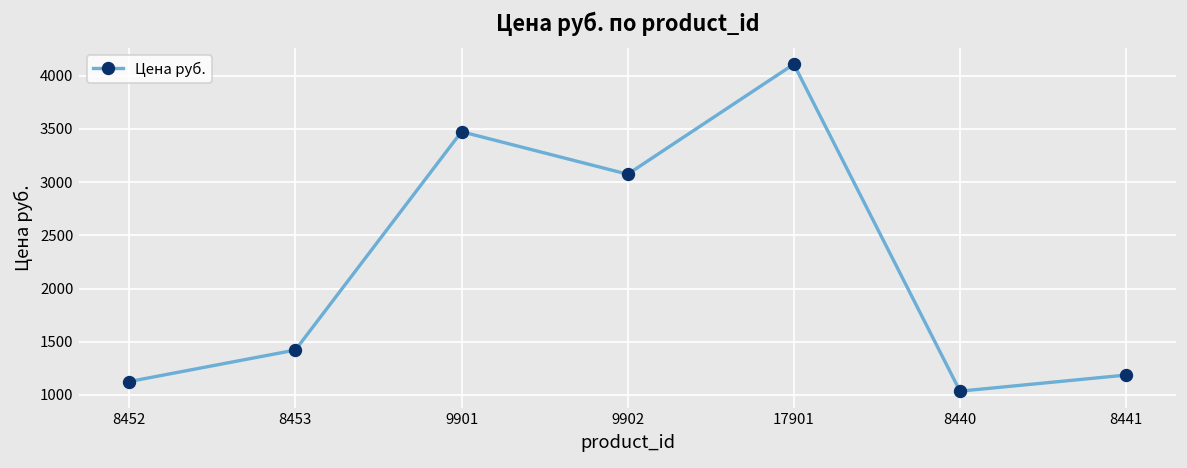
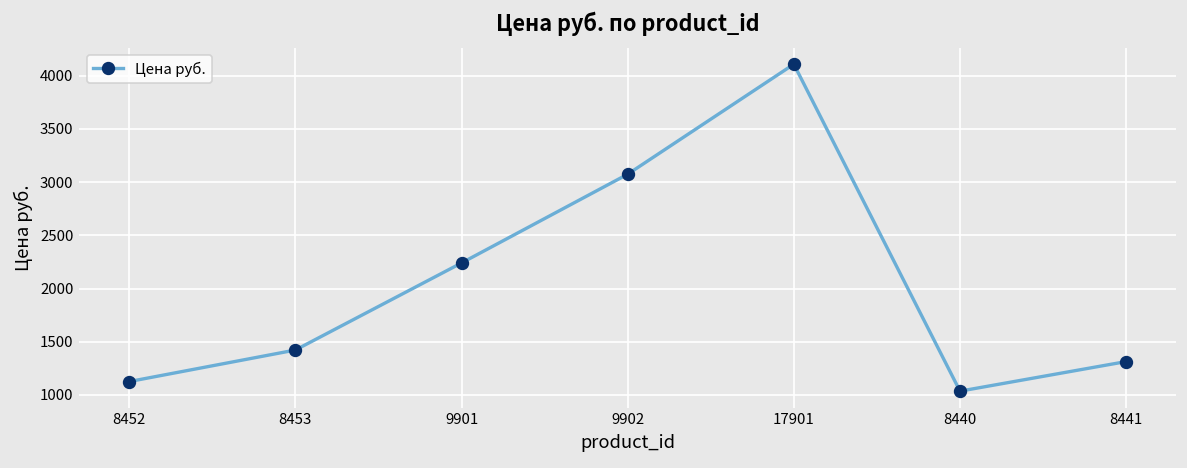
9901: 3500 -> 2200
8441: 1200 -> 1300
